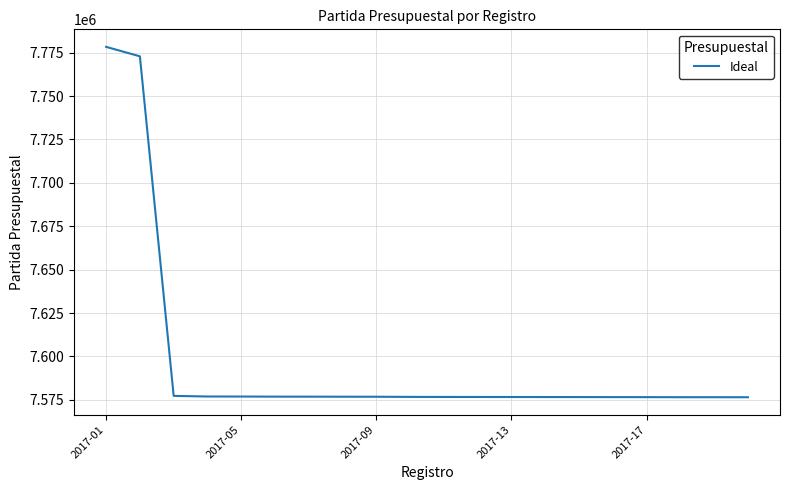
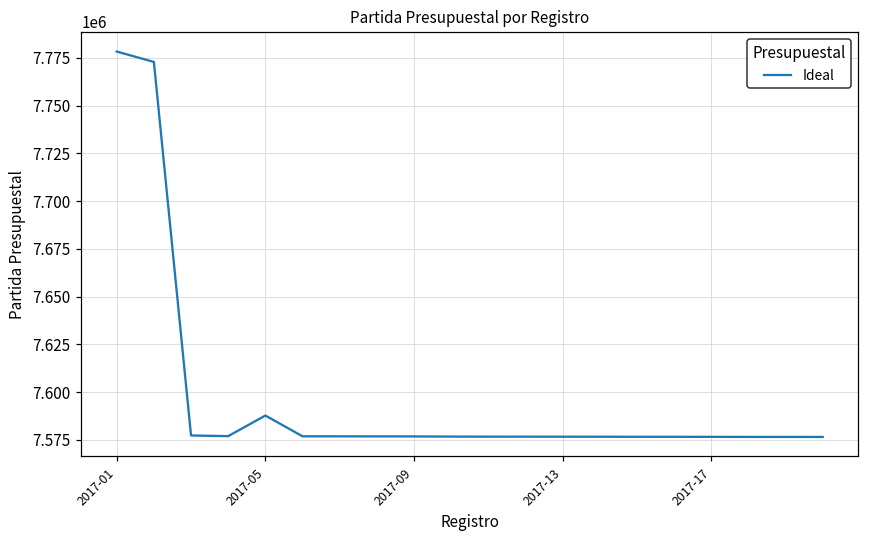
2017-05: 7577000 -> 7588000
